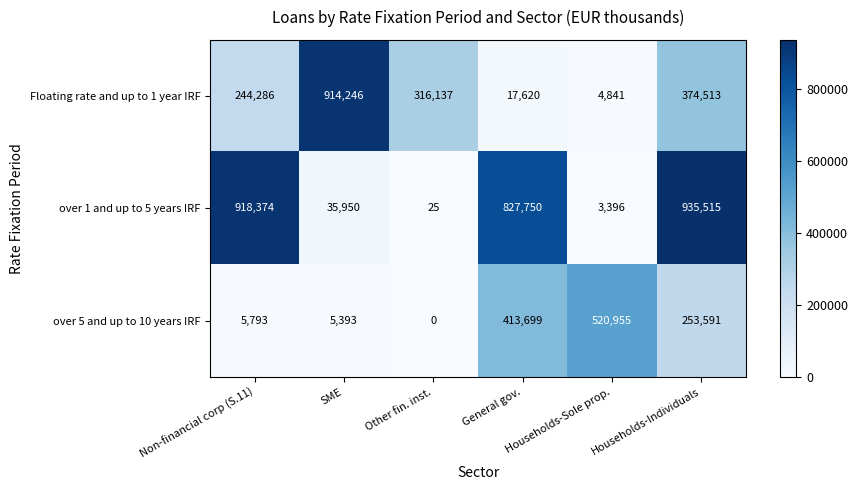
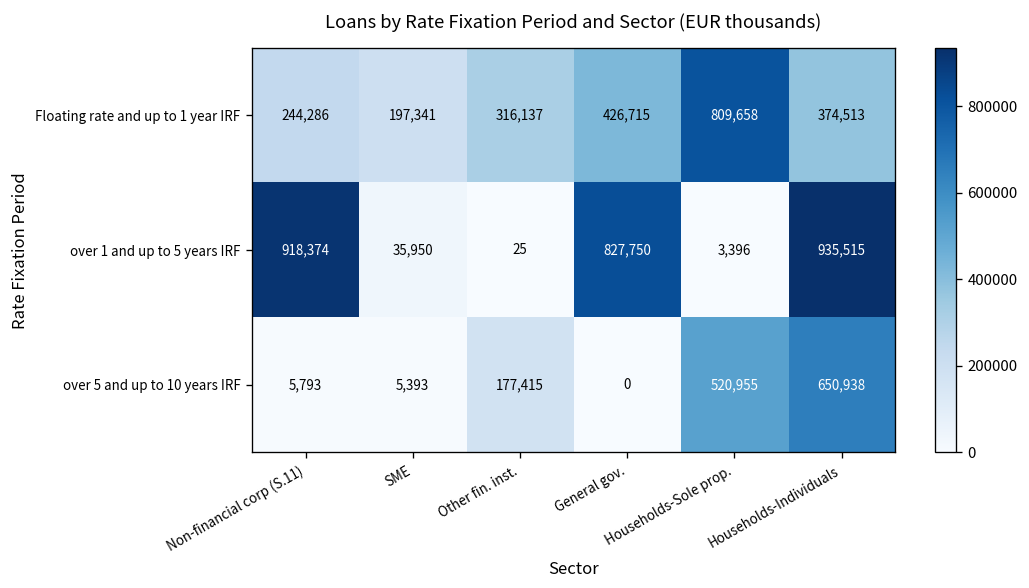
Floating rate and up to 1 year IRF, SME: 914,246 -> 197,341
Floating rate and up to 1 year IRF, General gov.: 17,620 -> 426,715
Floating rate and up to 1 year IRF, Households-Sole prop.: 4,841 -> 809,658
over 5 and up to 10 years IRF, Other fin. inst.: 0 -> 177,415
over 5 and up to 10 years IRF, General gov.: 413,699 -> 0
over 5 and up to 10 years IRF, Households-Individuals: 253,591 -> 650,938
